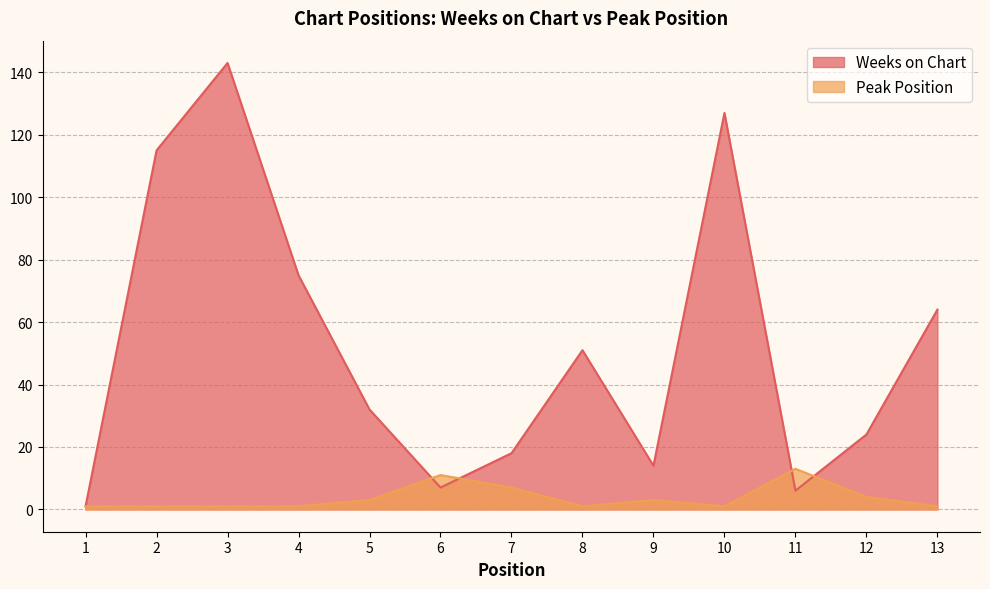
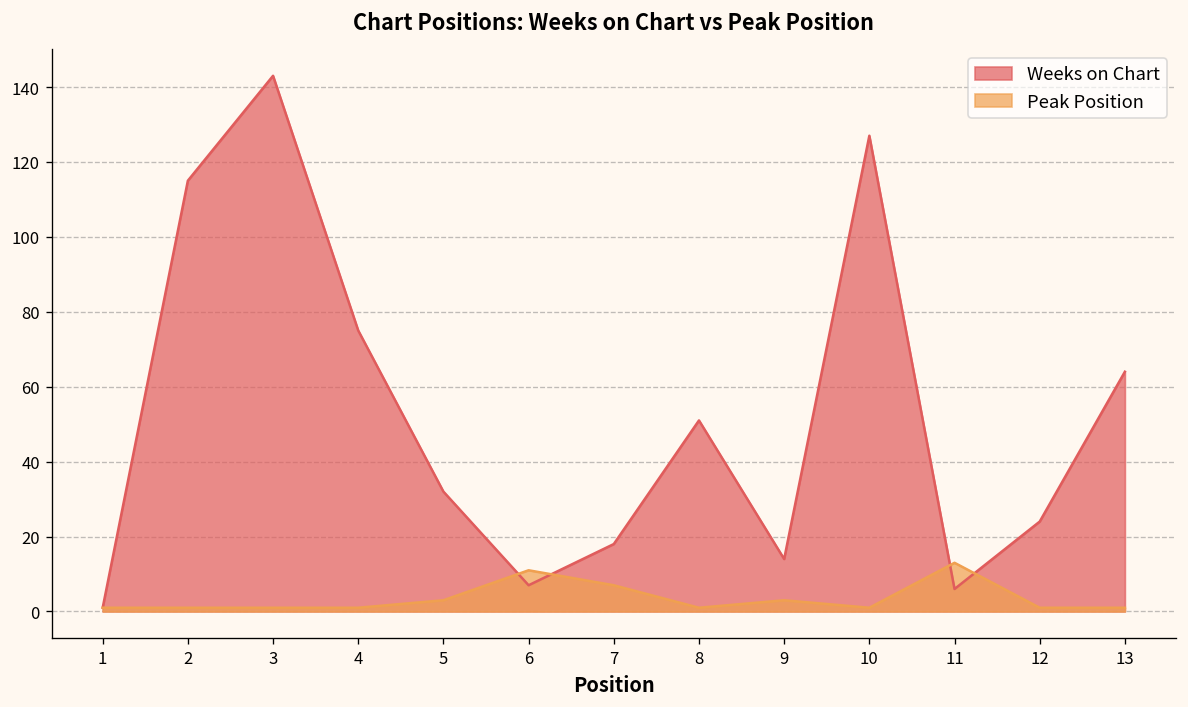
Peak Position, 12: 4 -> 1
